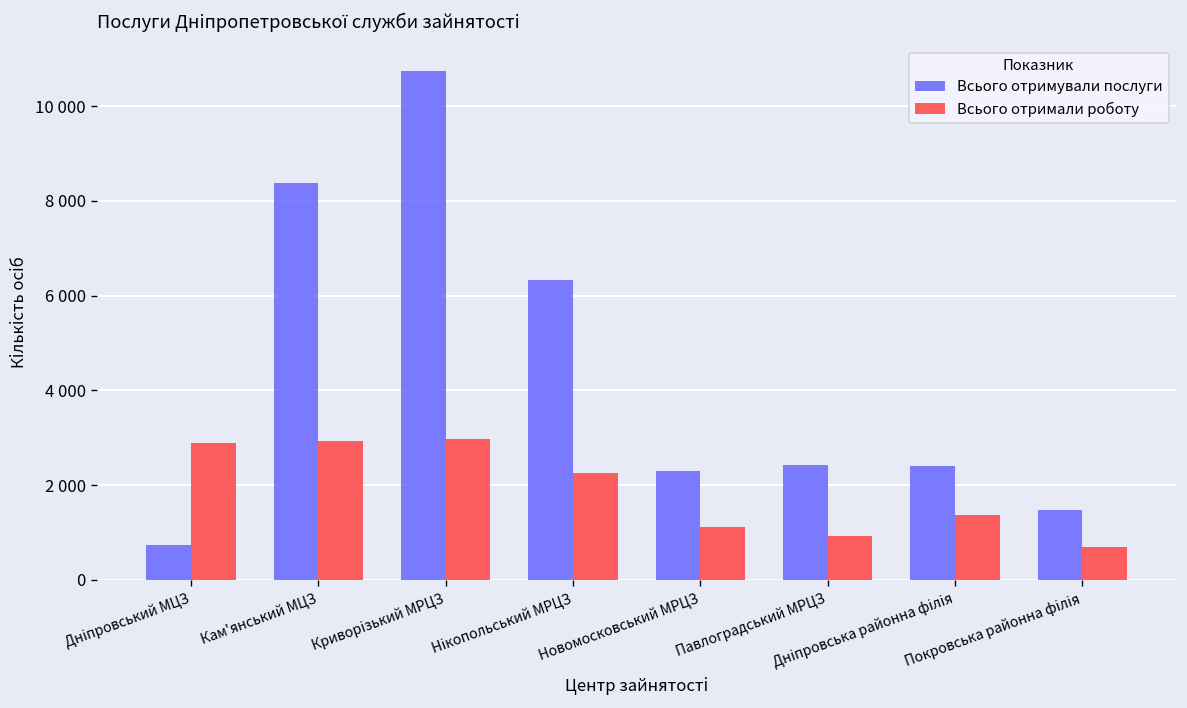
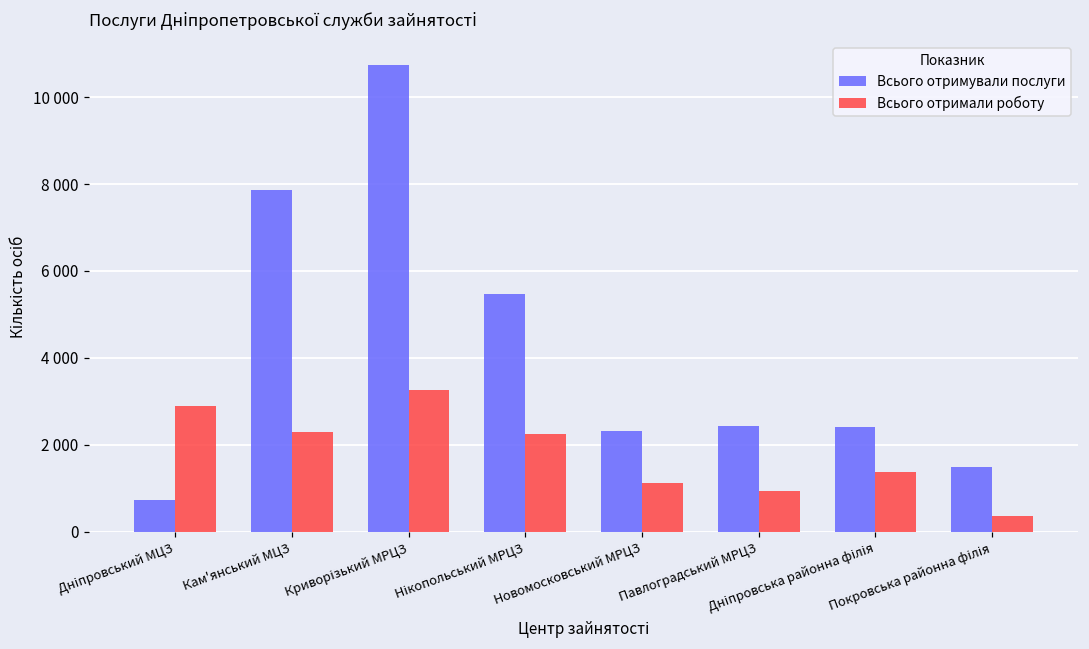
Всього отримували послуги, Кам'янський МЦЗ: 8400 -> 7900
Всього отримали роботу, Кам'янський МЦЗ: 2900 -> 2300
Всього отримали роботу, Криворізький МРЦЗ: 3000 -> 3300
Всього отримували послуги, Нікопольський МРЦЗ: 6300 -> 5500
Всього отримали роботу, Покровська районна філія: 700 -> 400
